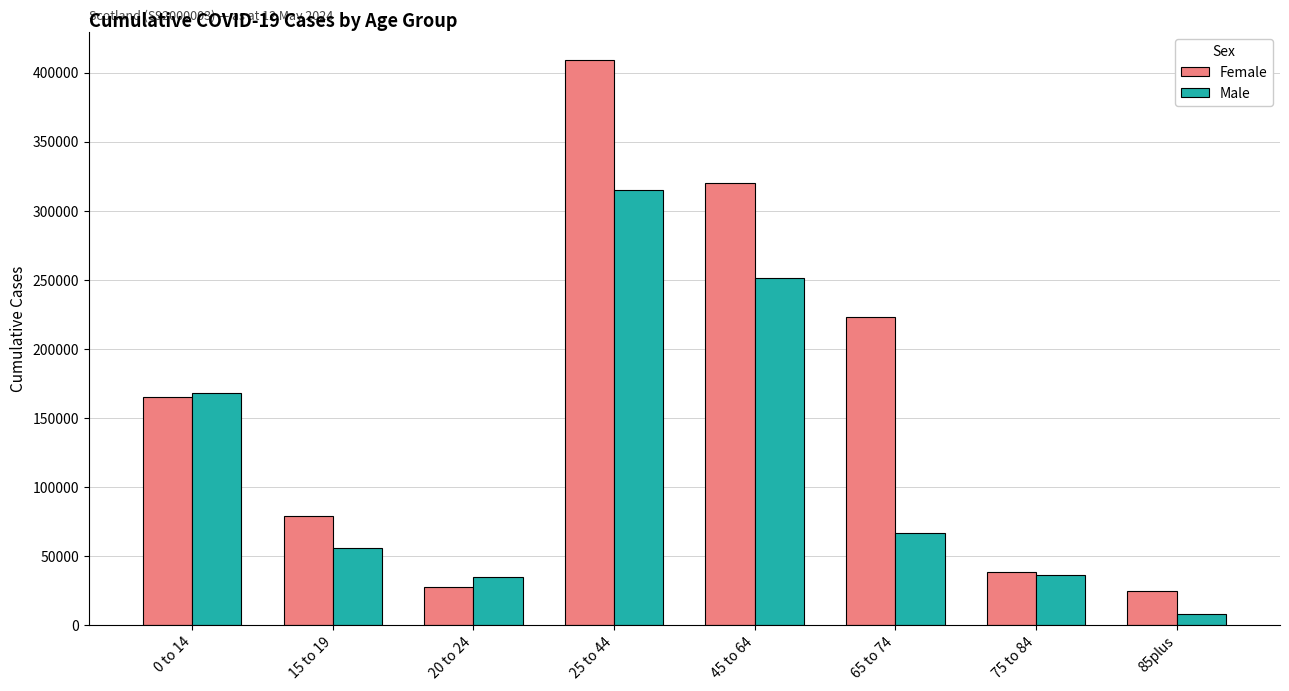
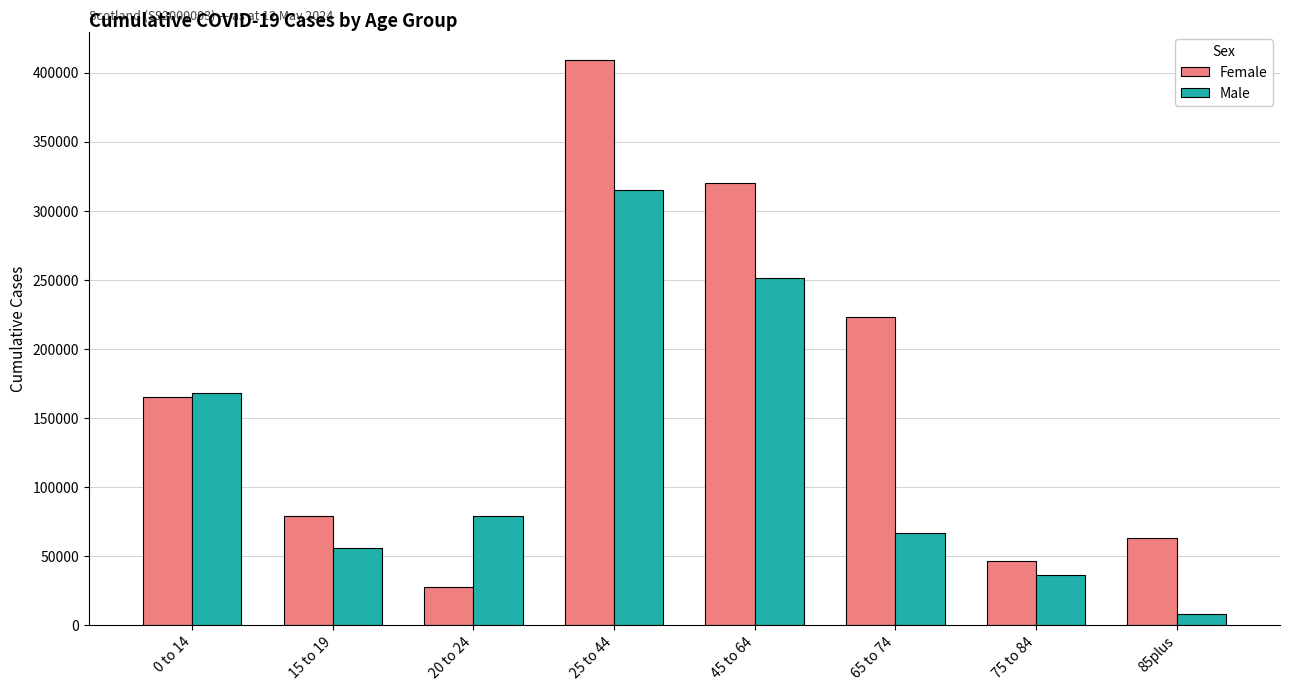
Male, 20 to 24: 35000 -> 79000
Female, 75 to 84: 38000 -> 47000
Female, 85plus: 25000 -> 64000
